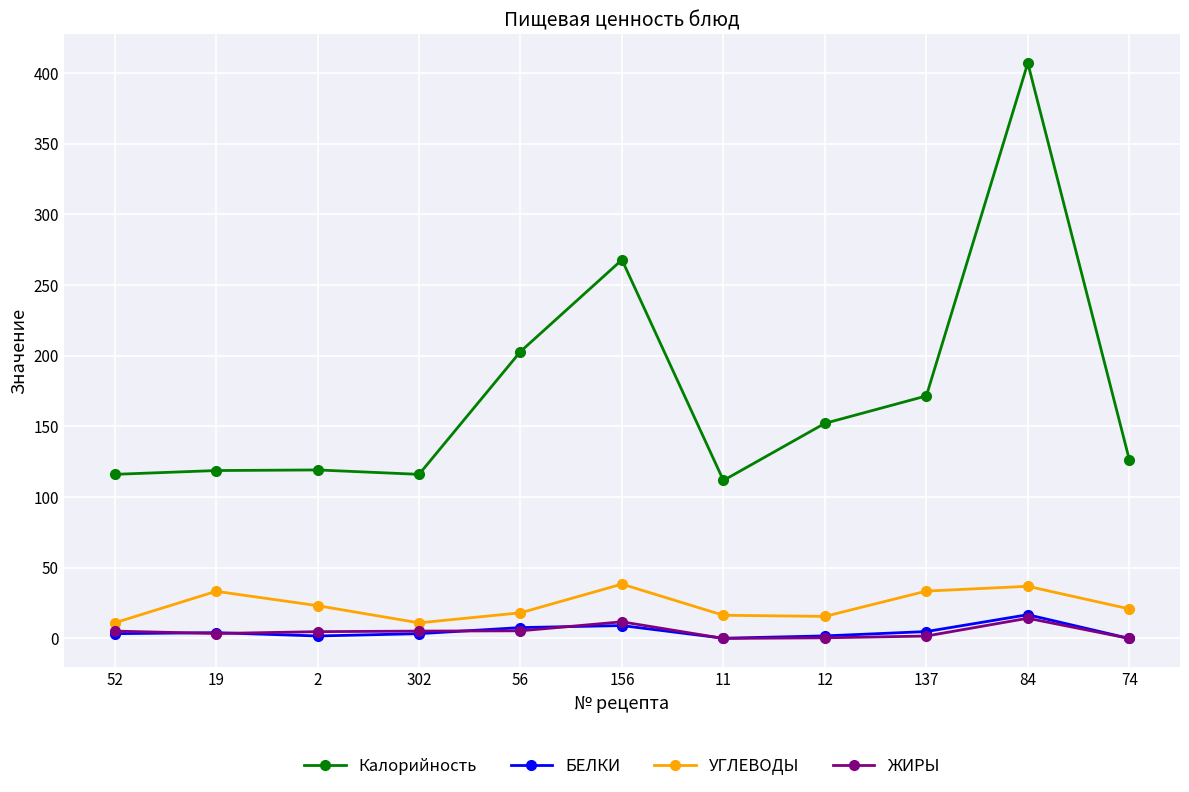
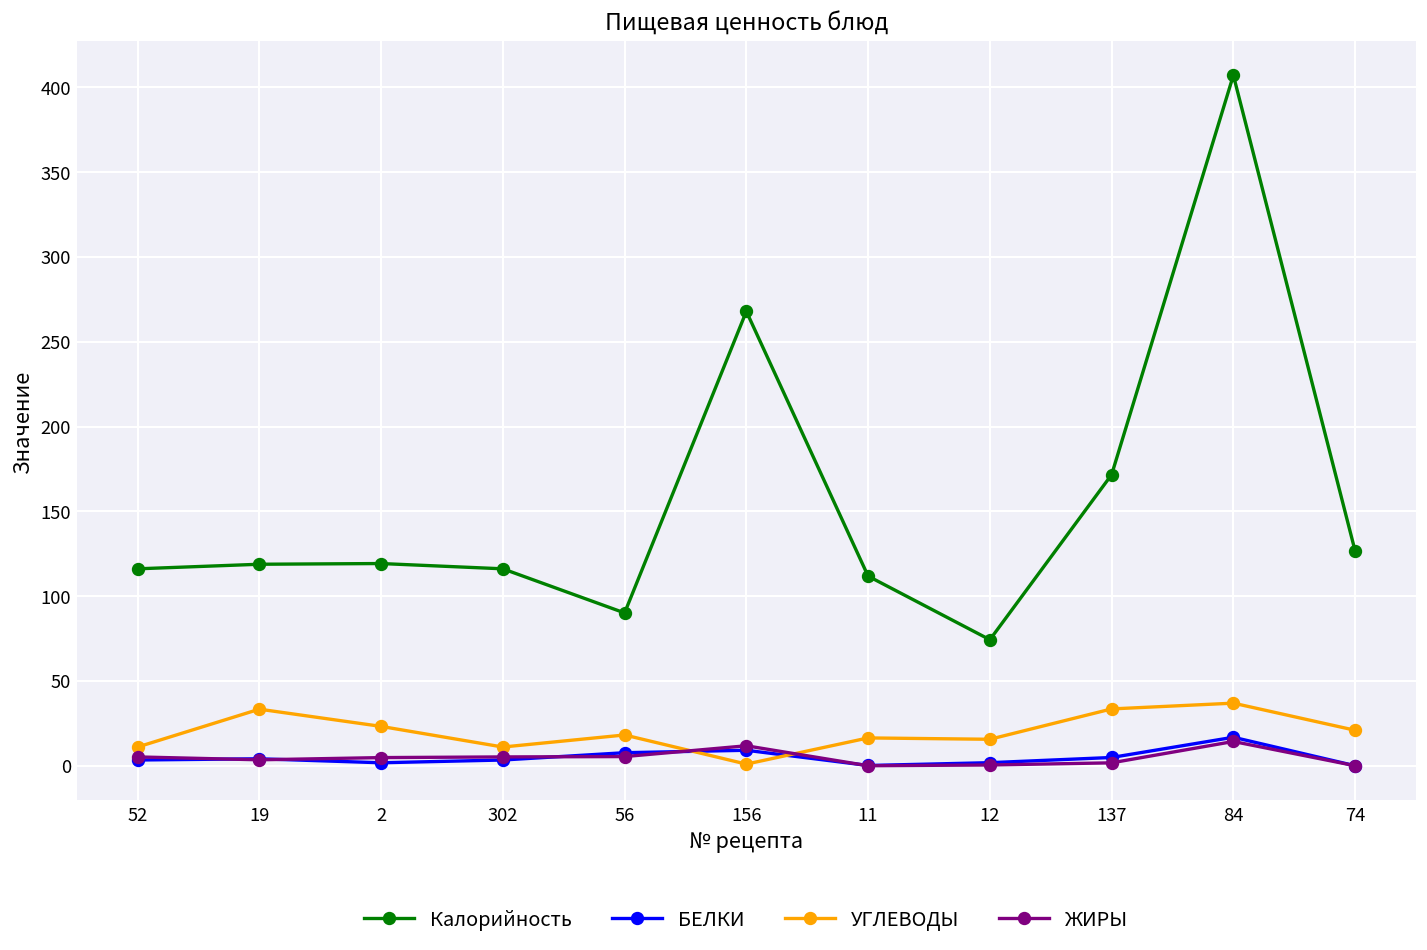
Калорийность, 56: 203 -> 90
УГЛЕВОДЫ, 156: 38 -> 1
Калорийность, 12: 152 -> 74
